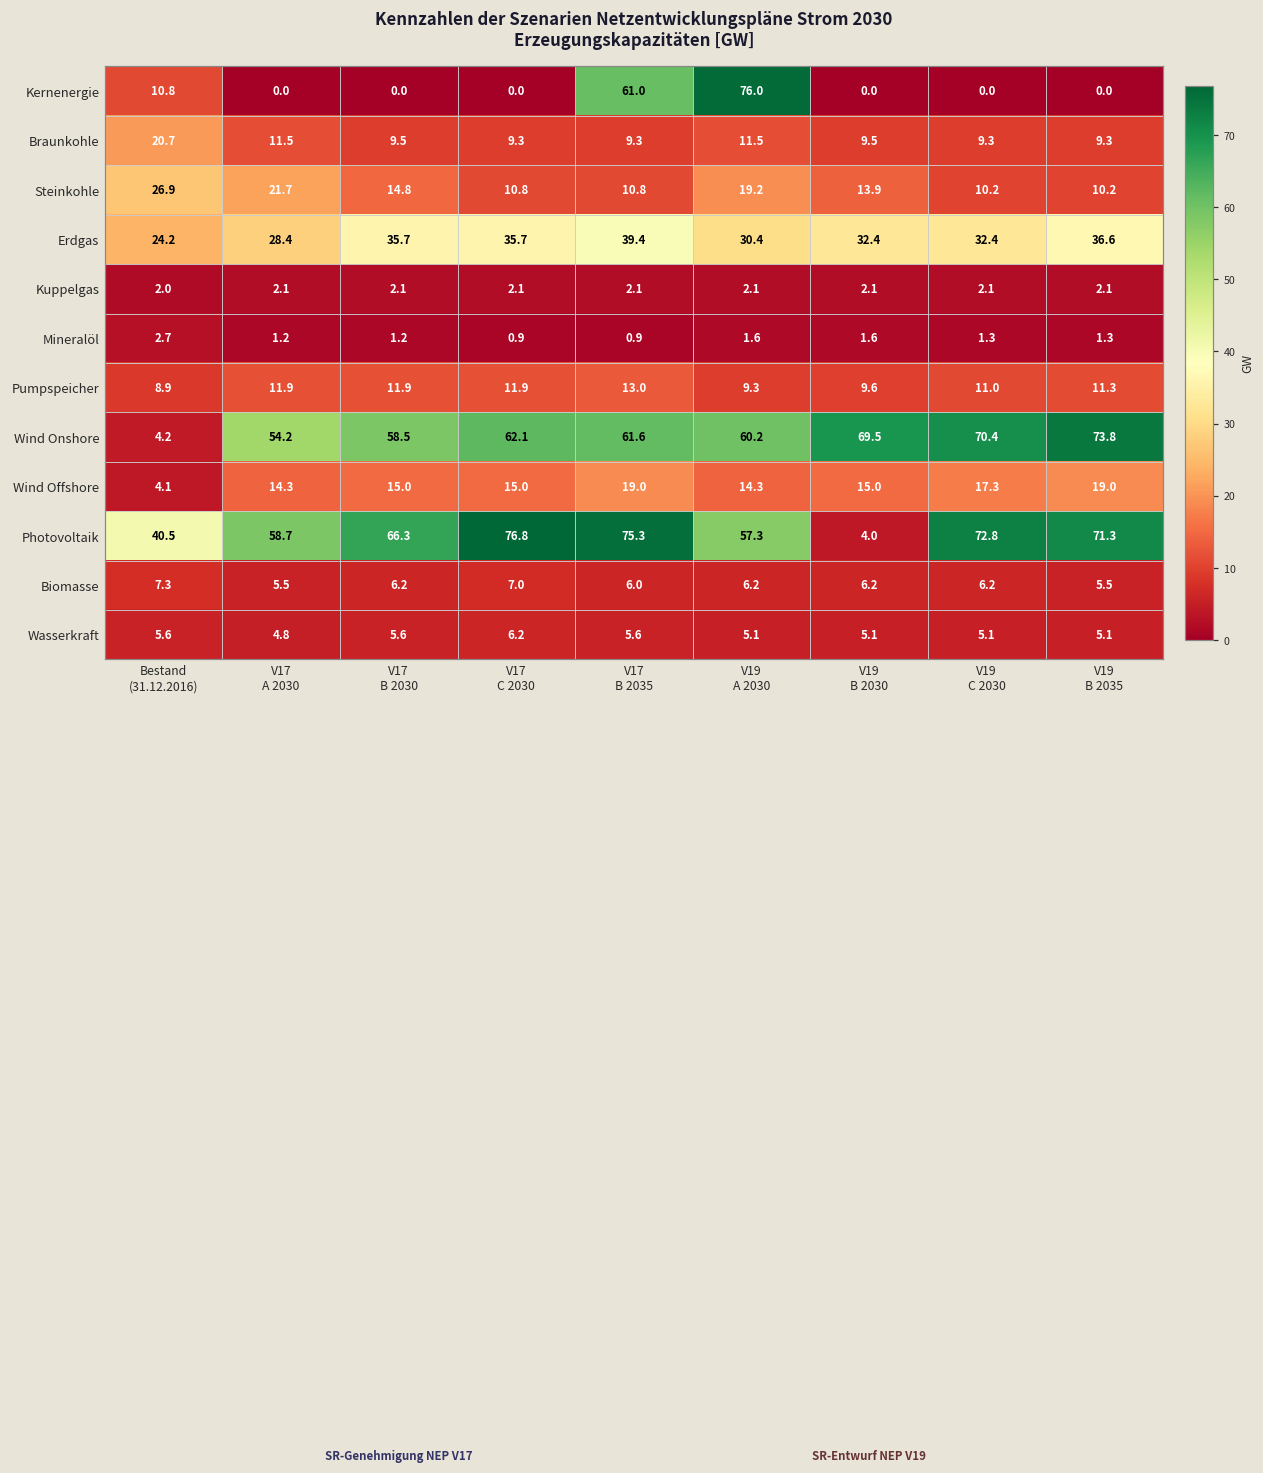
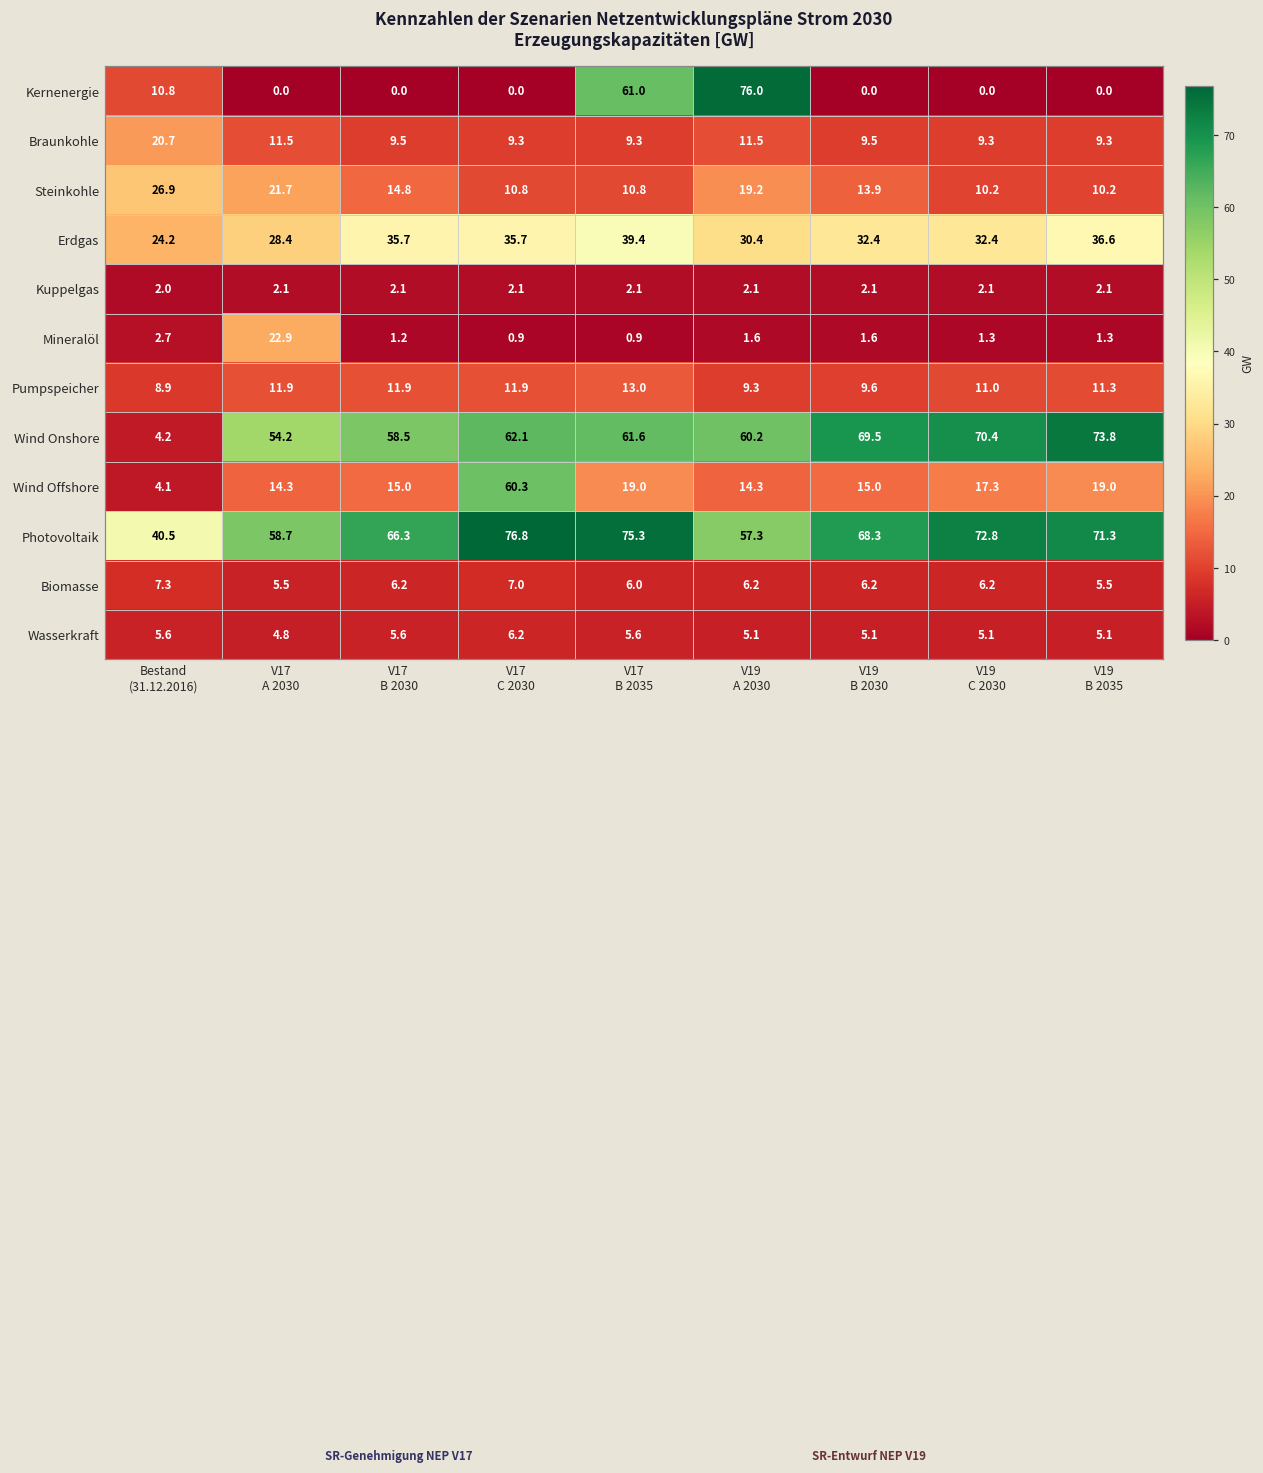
Mineralöl, V17 A 2030: 1.2 -> 22.9
Wind Offshore, V17 C 2030: 15.0 -> 60.3
Photovoltaik, V19 B 2030: 4.0 -> 68.3
